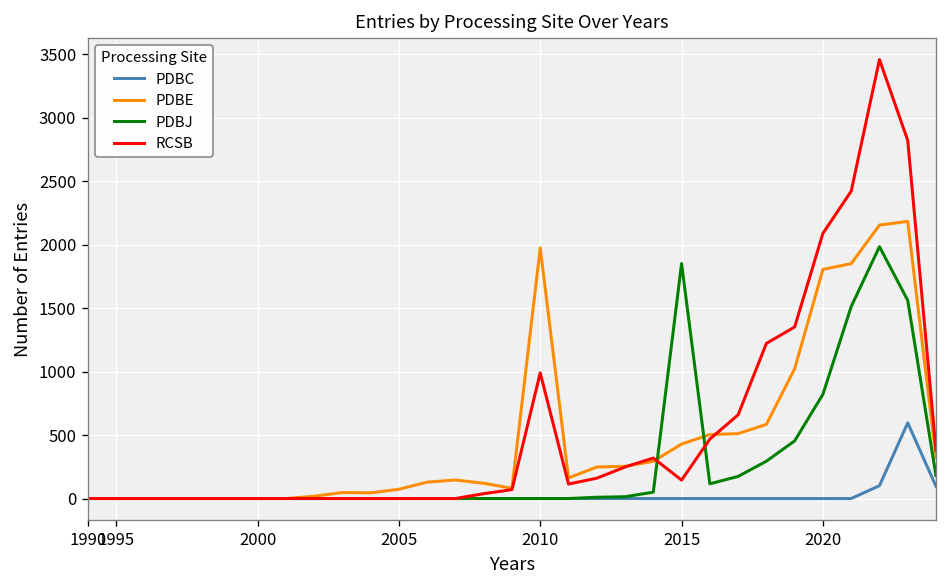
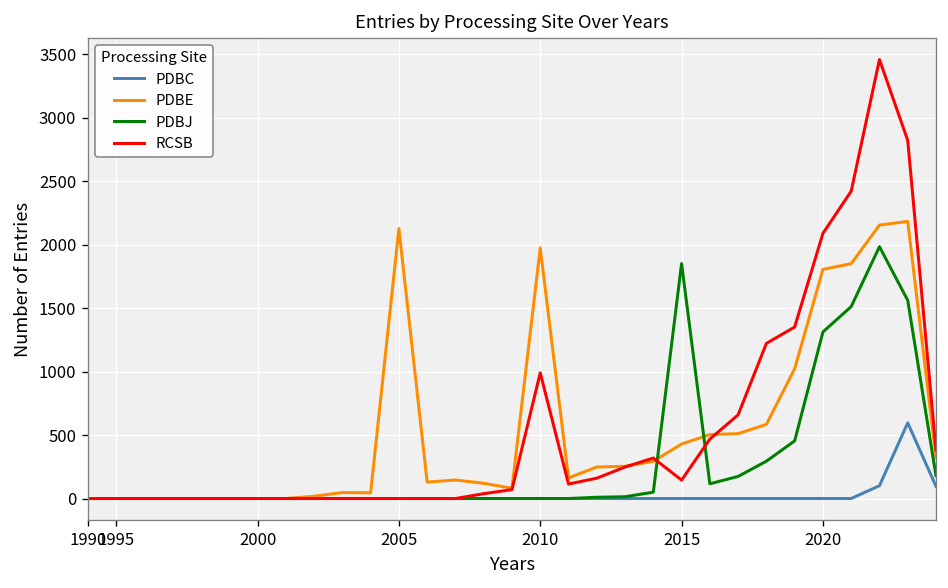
PDBE, 2005: 70 -> 2130
PDBJ, 2020: 820 -> 1310
